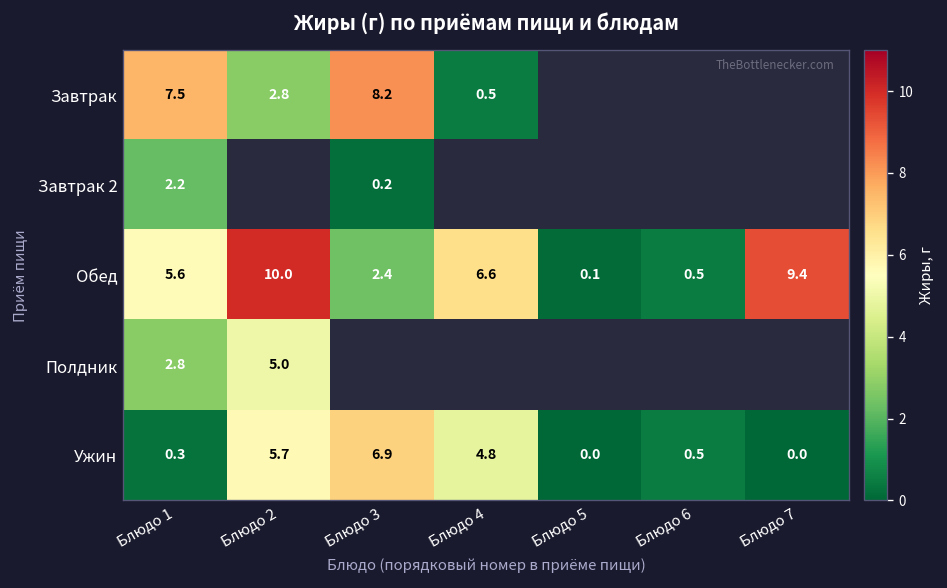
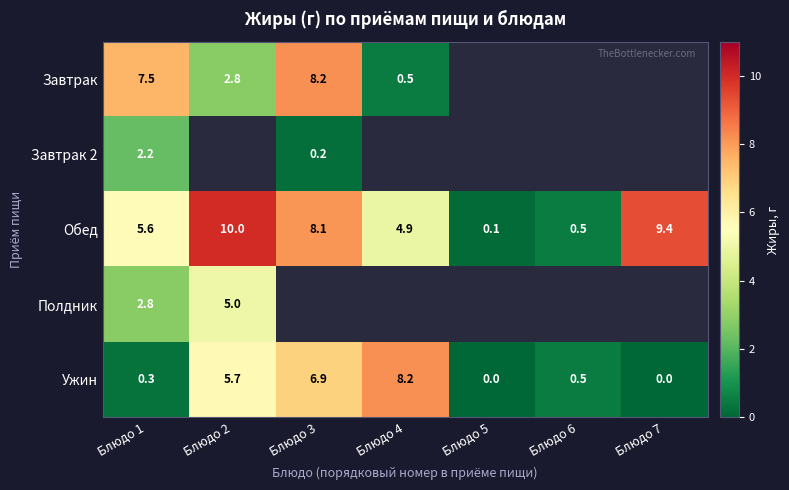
Обед, Блюдо 3: 2.4 -> 8.1
Обед, Блюдо 4: 6.6 -> 4.9
Ужин, Блюдо 4: 4.8 -> 8.2
